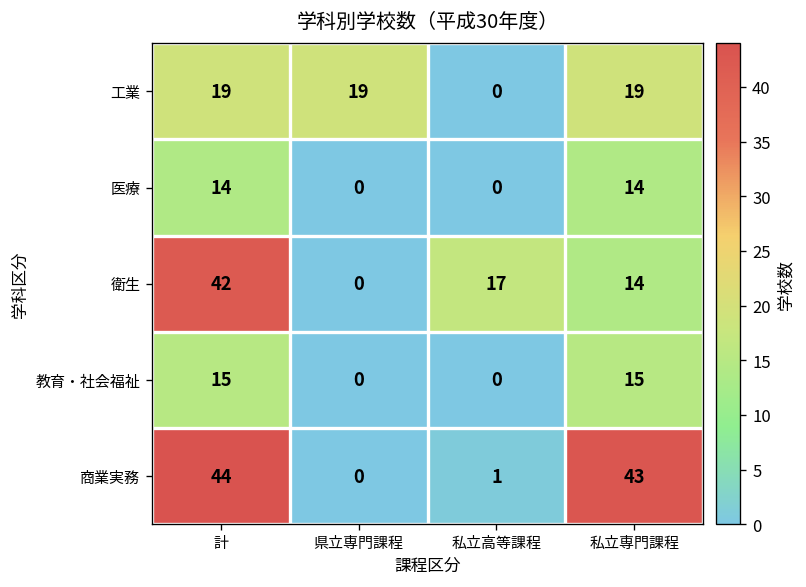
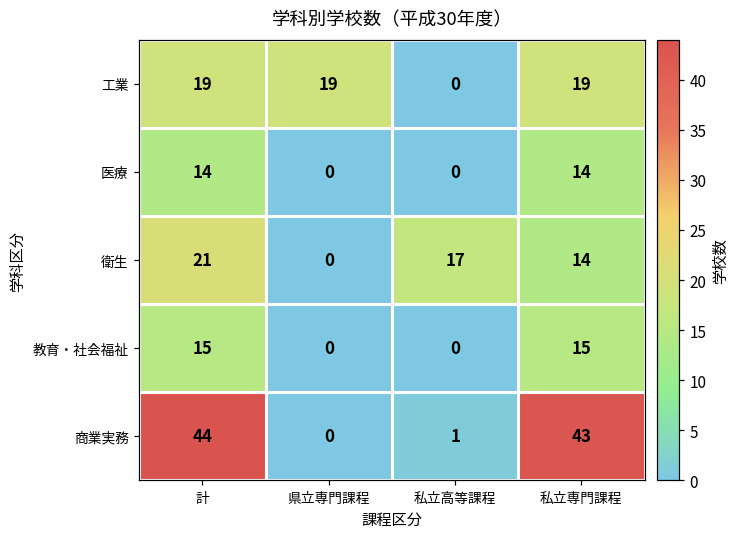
衛生, 計: 42 -> 21
